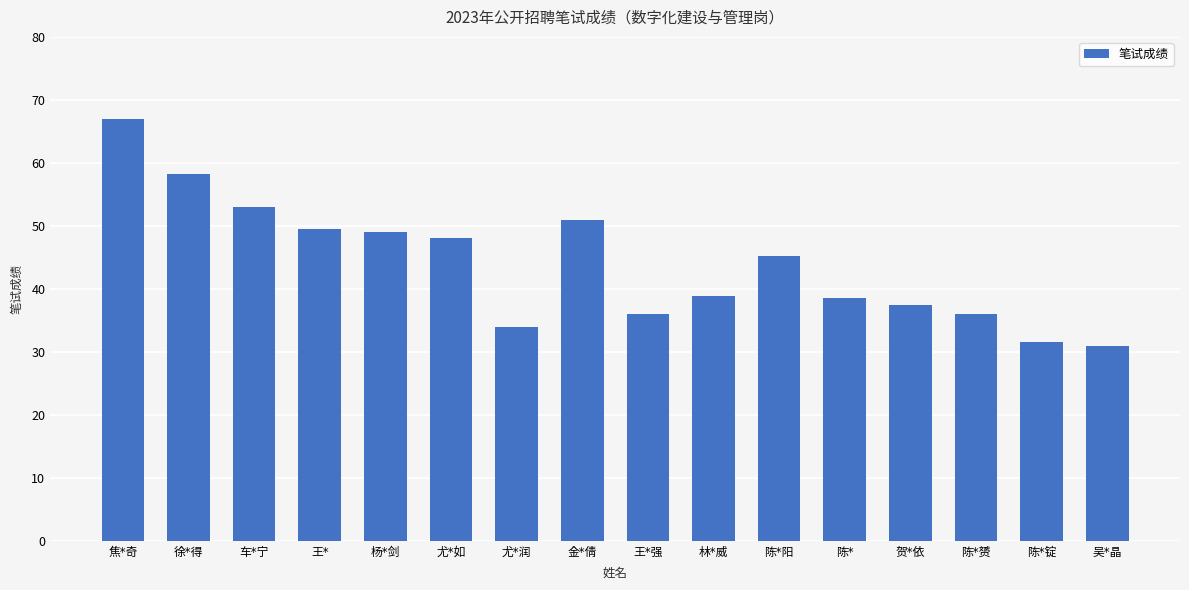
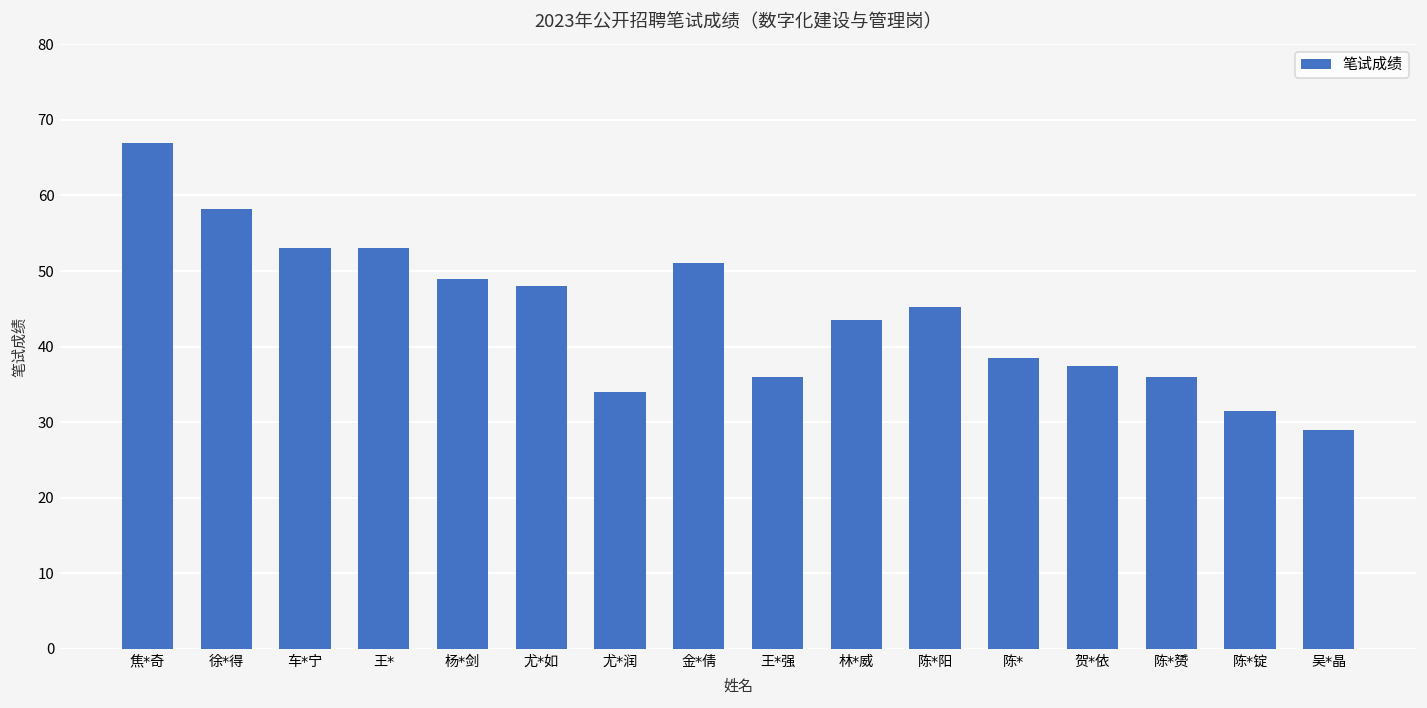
王*: 50 -> 53
林*威: 39 -> 44
吴*晶: 31 -> 29
